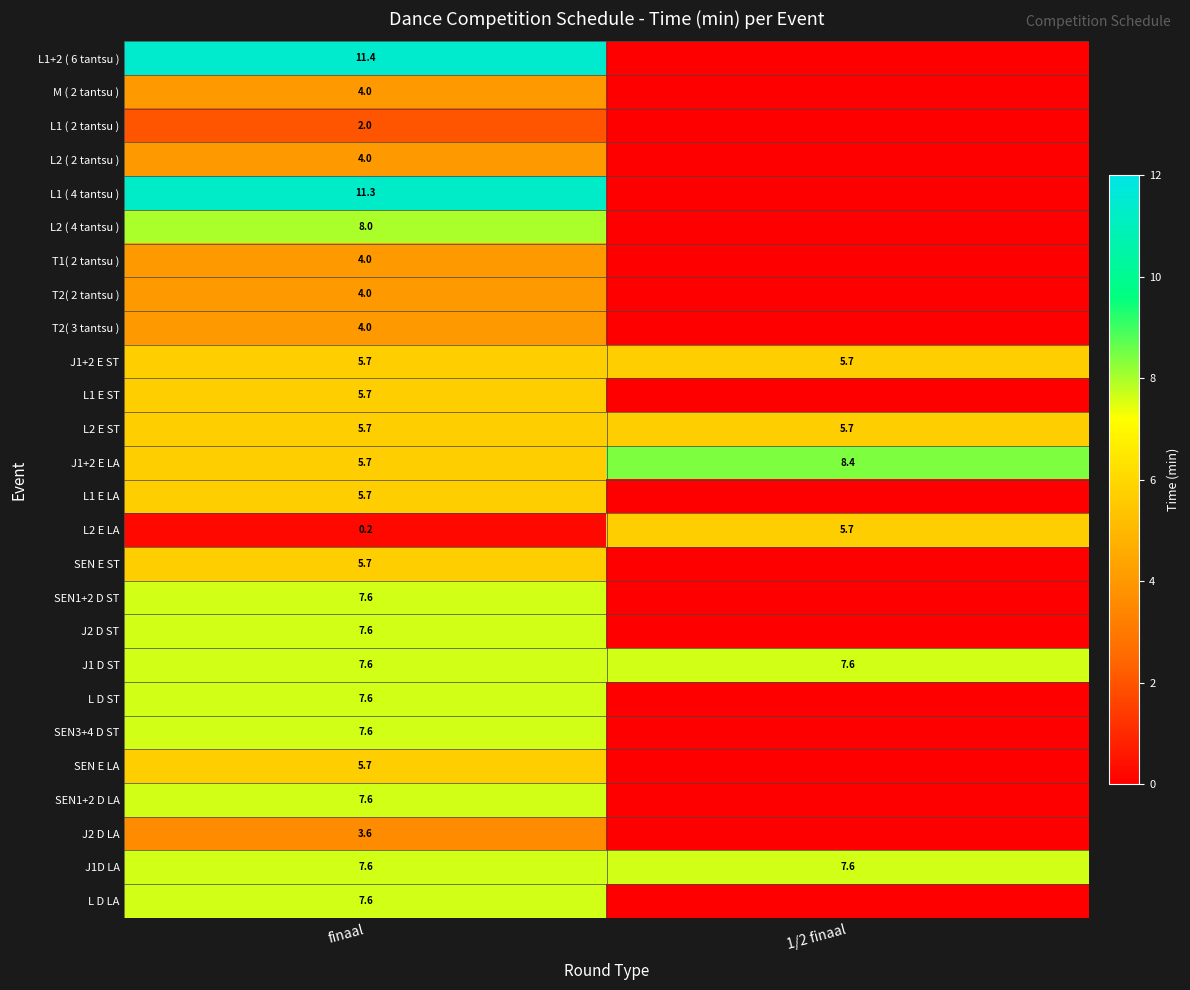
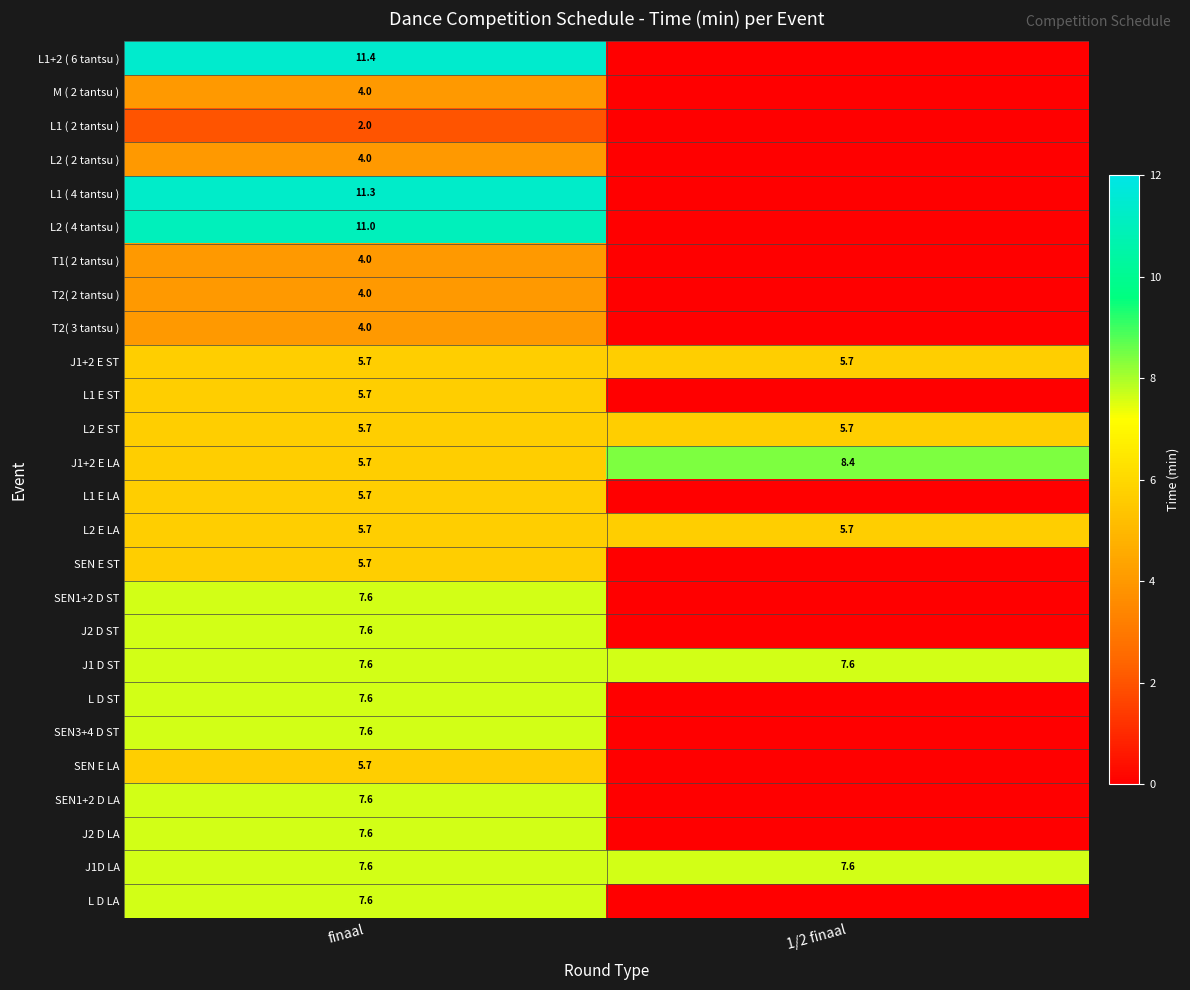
L2 ( 4 tantsu ), finaal: 8.0 -> 11.0
L2 E LA, finaal: 0.2 -> 5.7
J2 D LA, finaal: 3.6 -> 7.6
